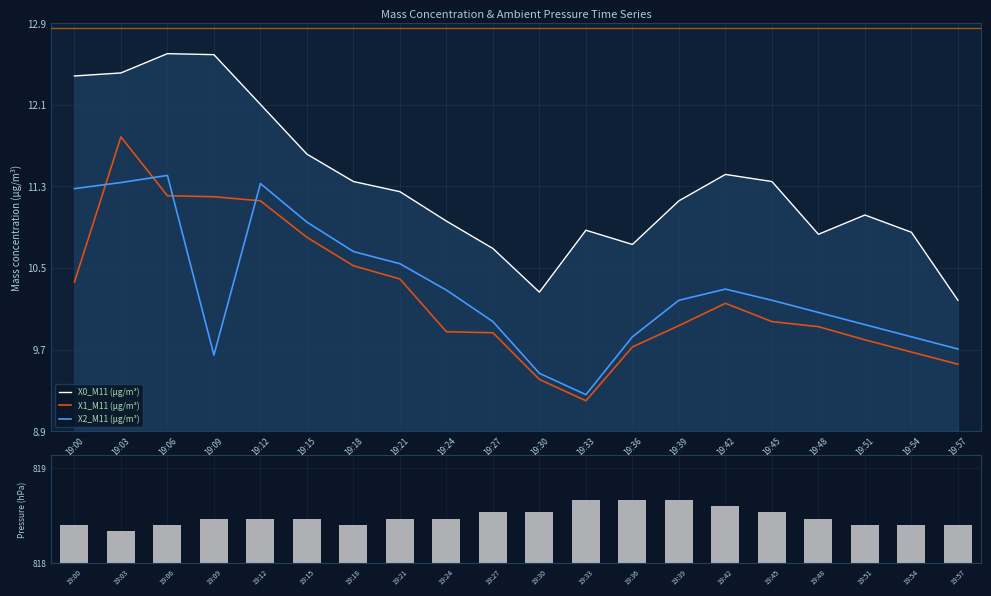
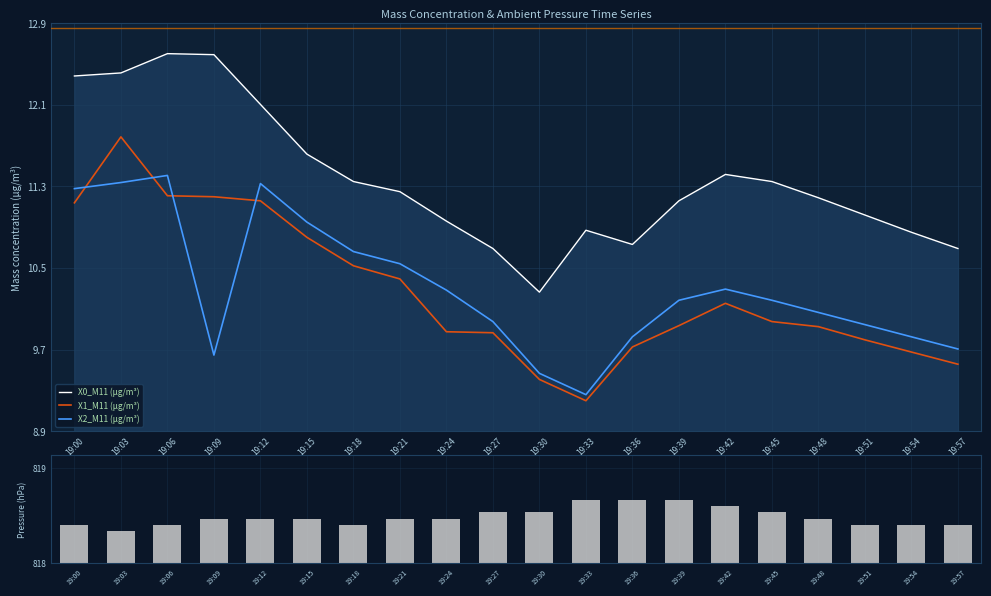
Mass Concentration & Ambient Pressure Time Series, X1_M11 (μg/m³), 19:00: 10.39 -> 11.17
Mass Concentration & Ambient Pressure Time Series, X0_M11 (μg/m³), 19:48: 10.86 -> 11.22
Mass Concentration & Ambient Pressure Time Series, X0_M11 (μg/m³), 19:57: 10.21 -> 10.72
